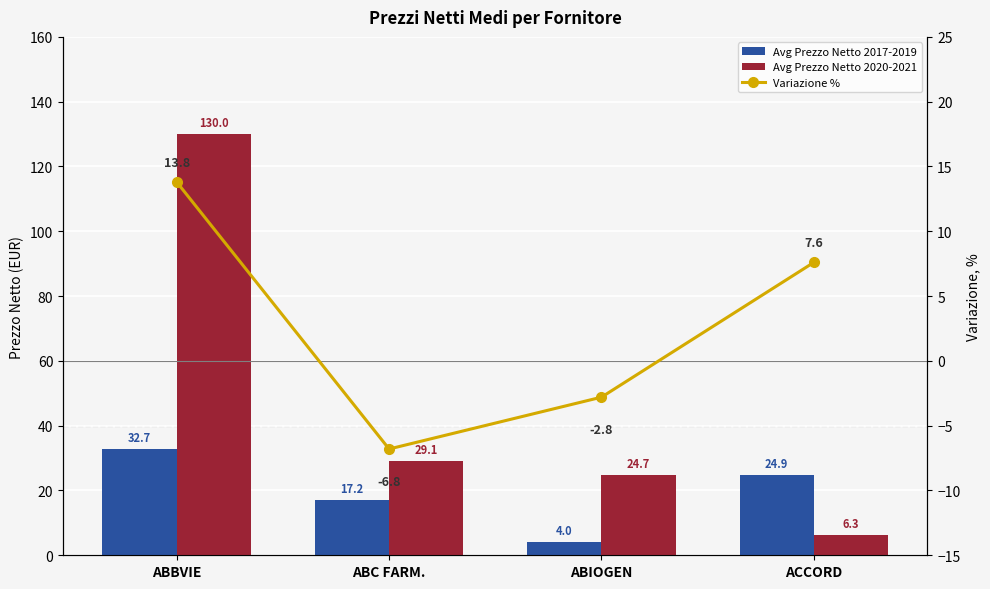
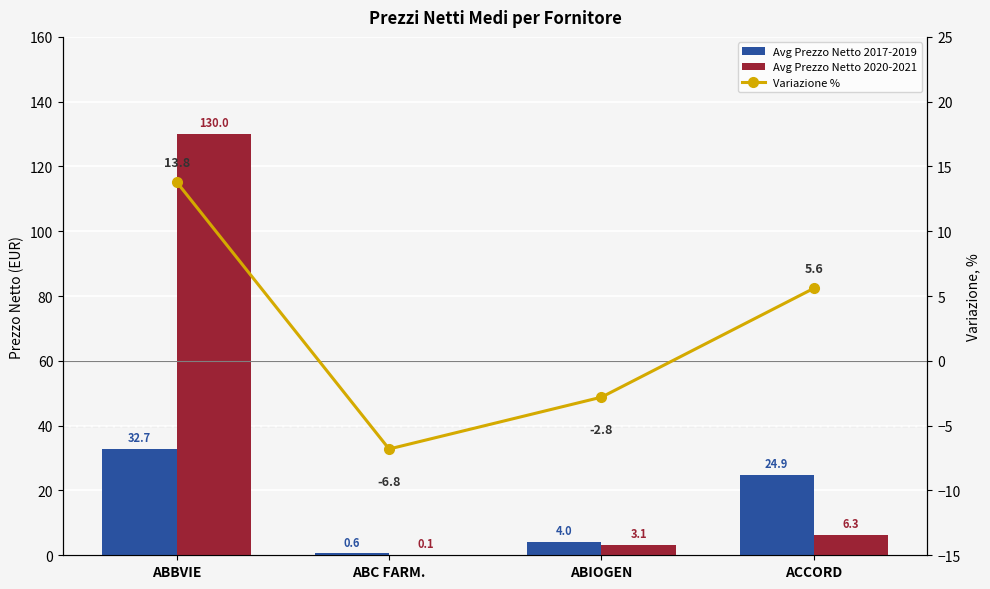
Avg Prezzo Netto 2017-2019, ABC FARM.: 17.2 -> 0.6
Avg Prezzo Netto 2020-2021, ABC FARM.: 29.1 -> 0.1
Avg Prezzo Netto 2020-2021, ABIOGEN: 24.7 -> 3.1
Variazione %, ACCORD: 7.6 -> 5.6
